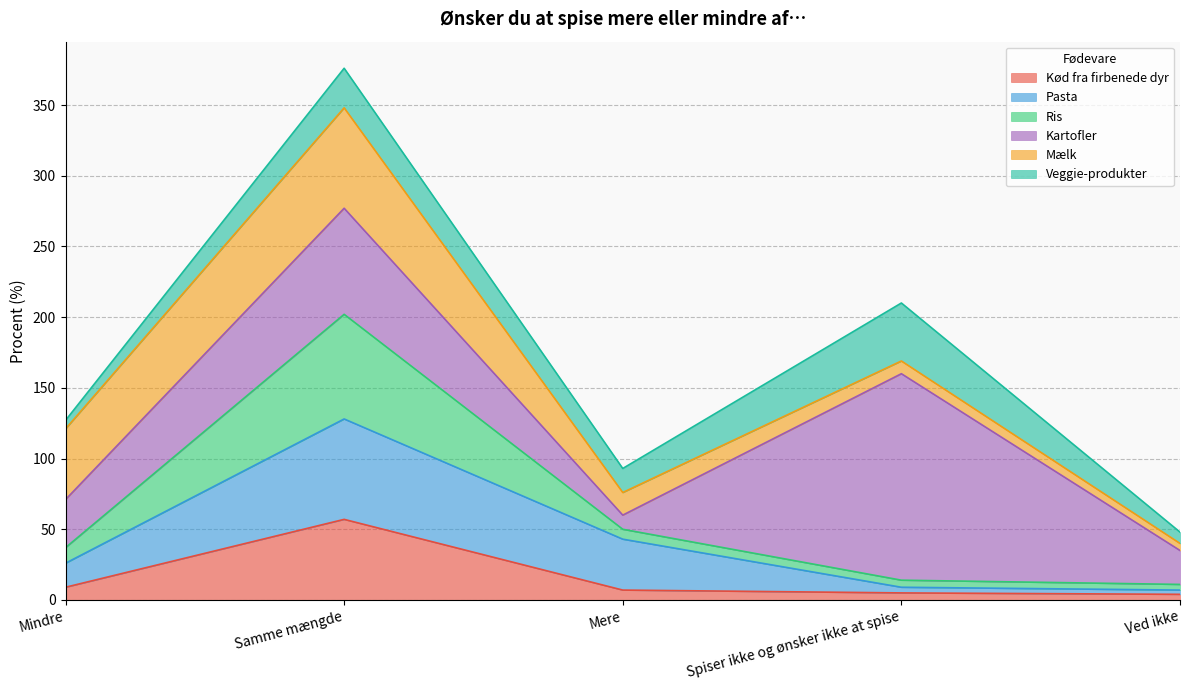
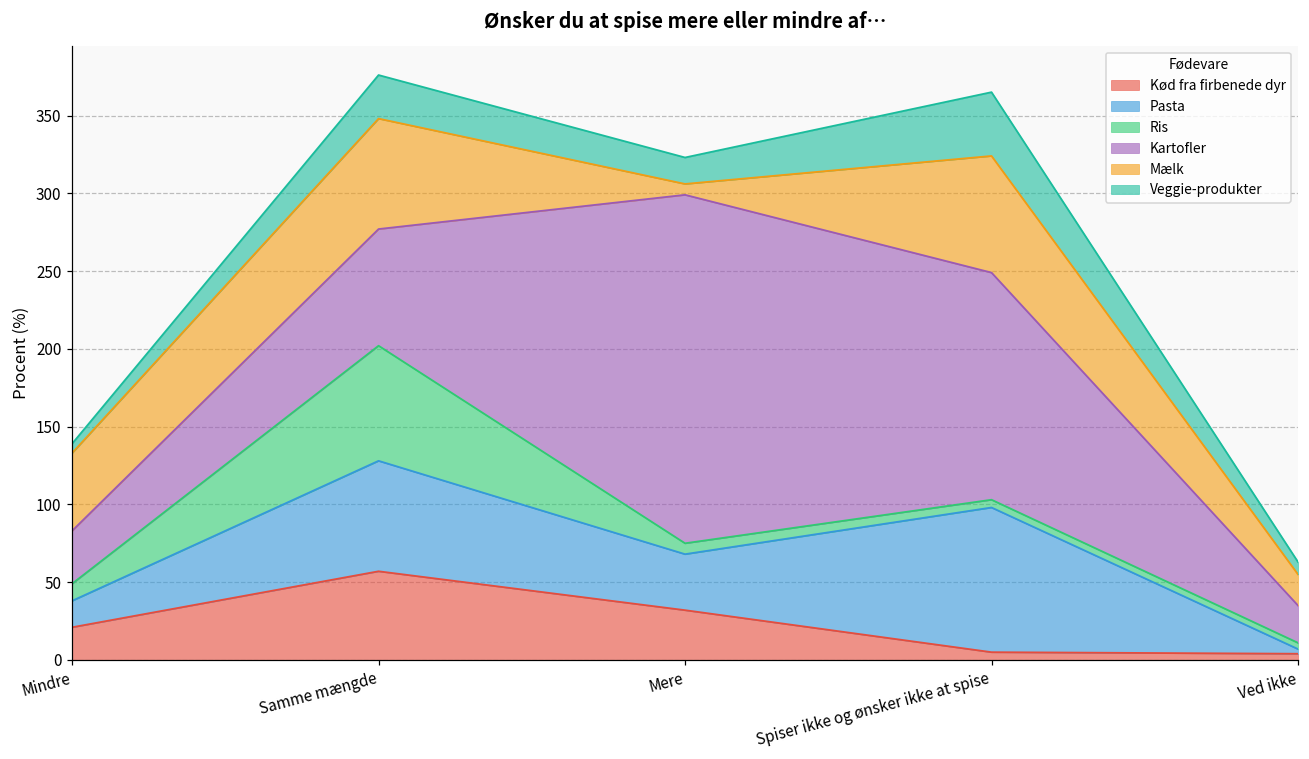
Kød fra firbenede dyr, Mindre: 9 -> 21
Kød fra firbenede dyr, Mere: 7 -> 32
Kartofler, Mere: 10 -> 224
Mælk, Mere: 16 -> 7
Pasta, Spiser ikke og ønsker ikke at spise: 4 -> 93
Mælk, Spiser ikke og ønsker ikke at spise: 9 -> 75
Mælk, Ved ikke: 5 -> 20
